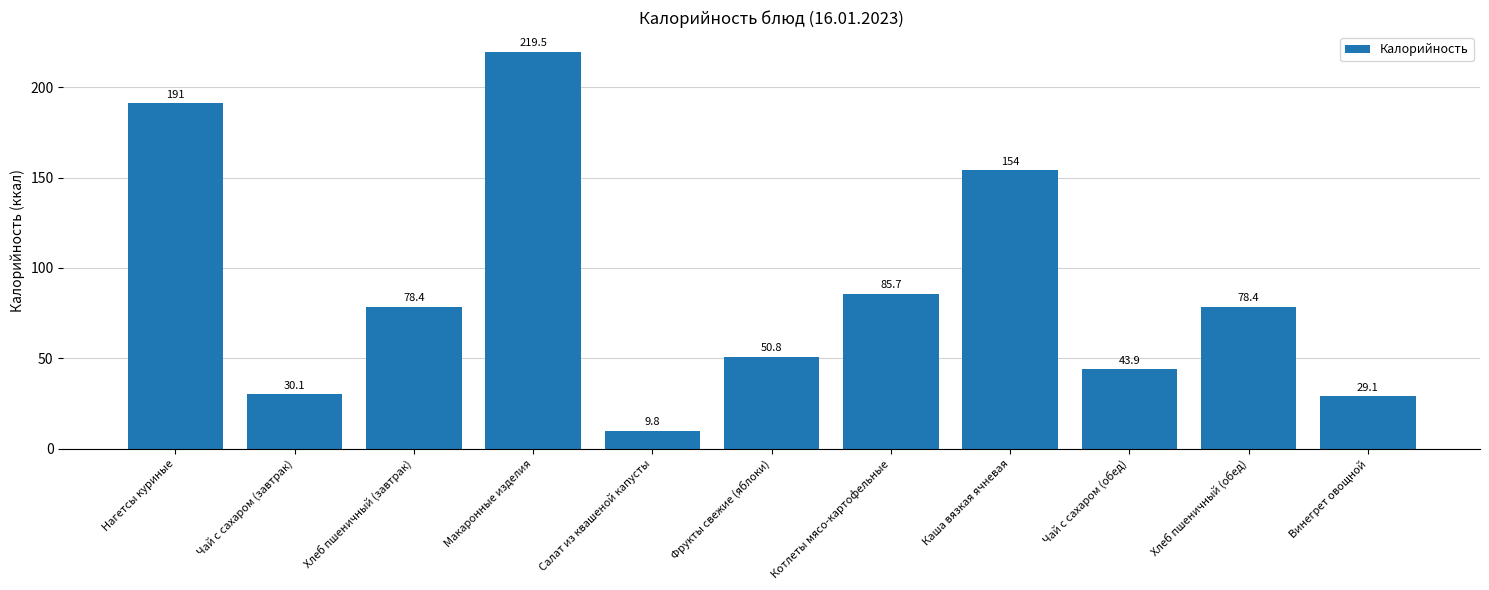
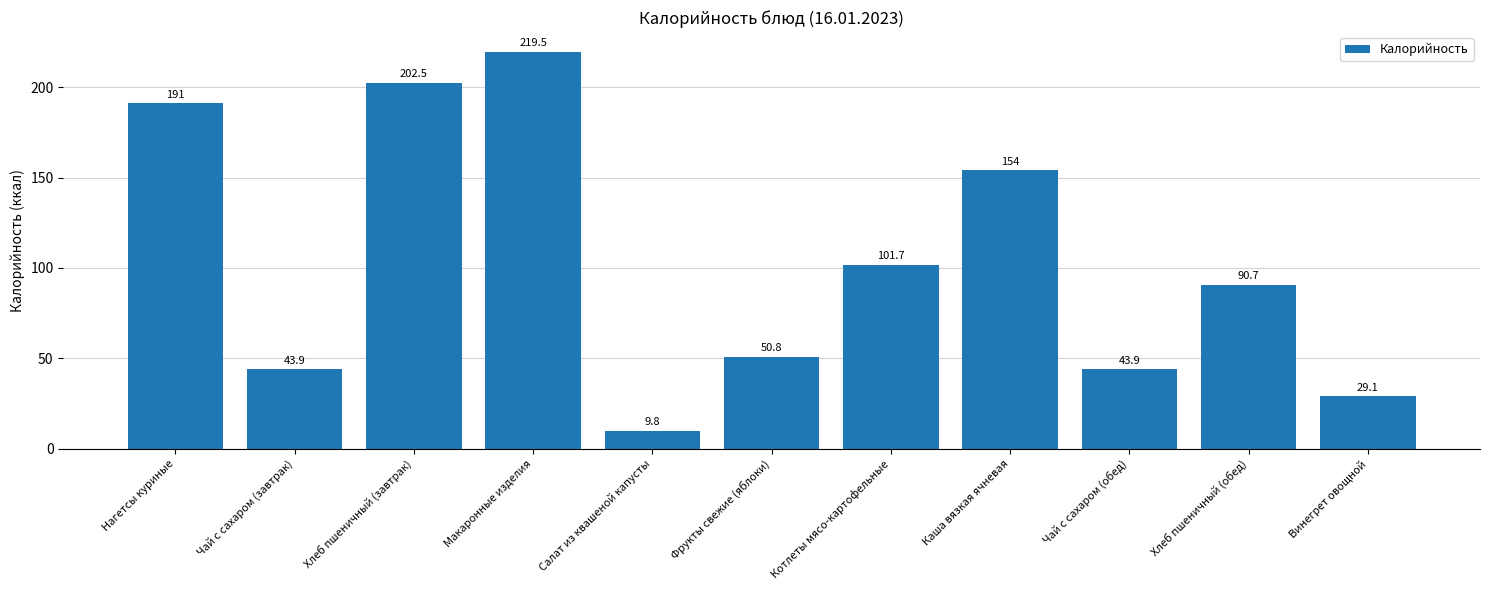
Чай с сахаром (завтрак): 30.1 -> 43.9
Хлеб пшеничный (завтрак): 78.4 -> 202.5
Котлеты мясо-картофельные: 85.7 -> 101.7
Хлеб пшеничный (обед): 78.4 -> 90.7
